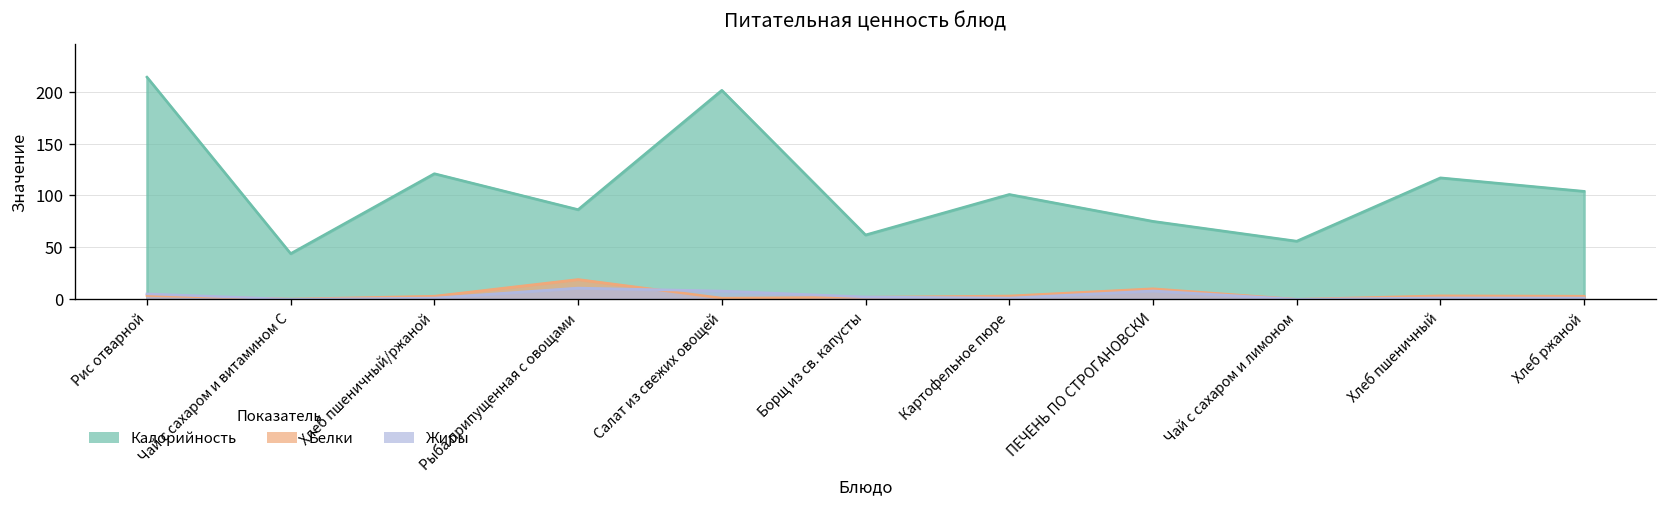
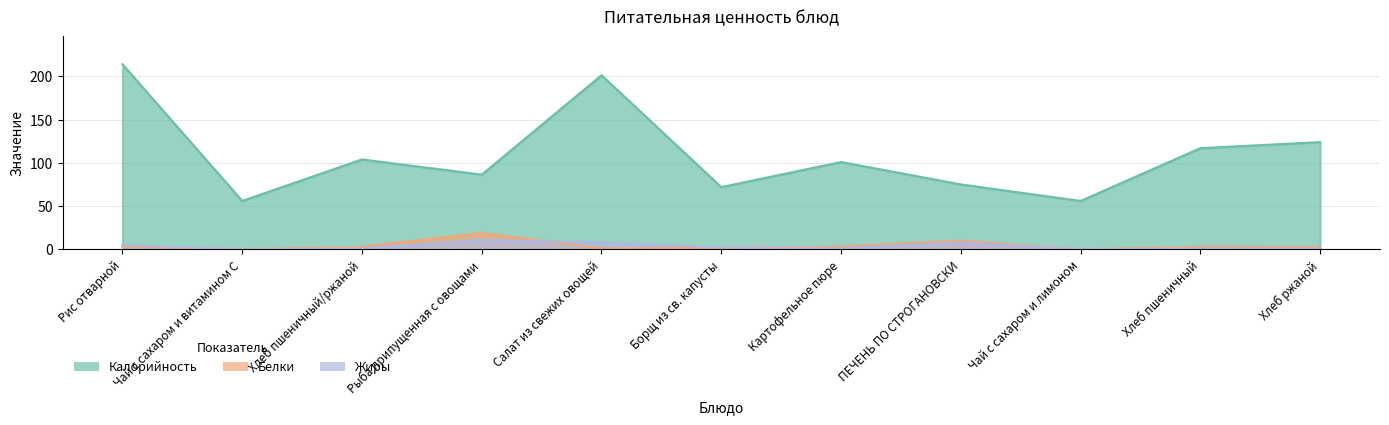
Калорийность, Чай с сахаром и витамином С: 40 -> 60
Калорийность, Хлеб пшеничный/ржаной: 120 -> 100
Калорийность, Борщ из св. капусты: 60 -> 70
Калорийность, Хлеб ржаной: 100 -> 120
